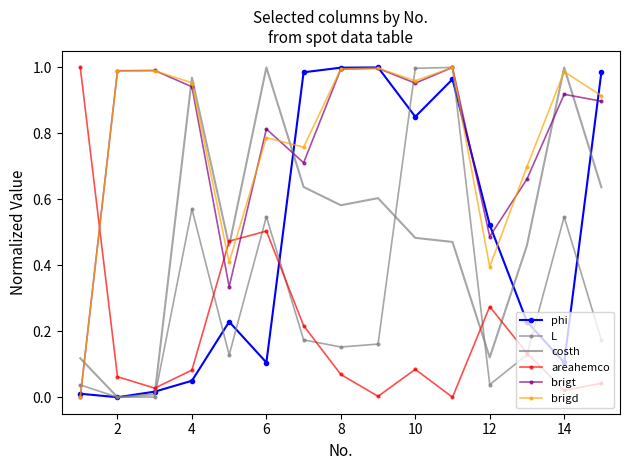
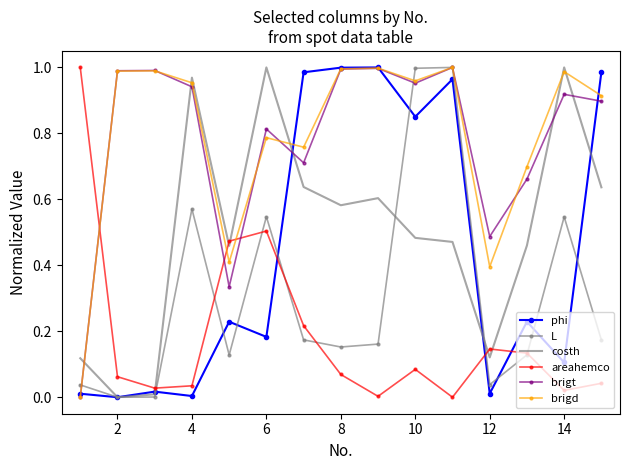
phi, 4: 0.05 -> 0.00
areahemco, 4: 0.08 -> 0.03
phi, 6: 0.11 -> 0.18
phi, 12: 0.52 -> 0.01
areahemco, 12: 0.27 -> 0.15
